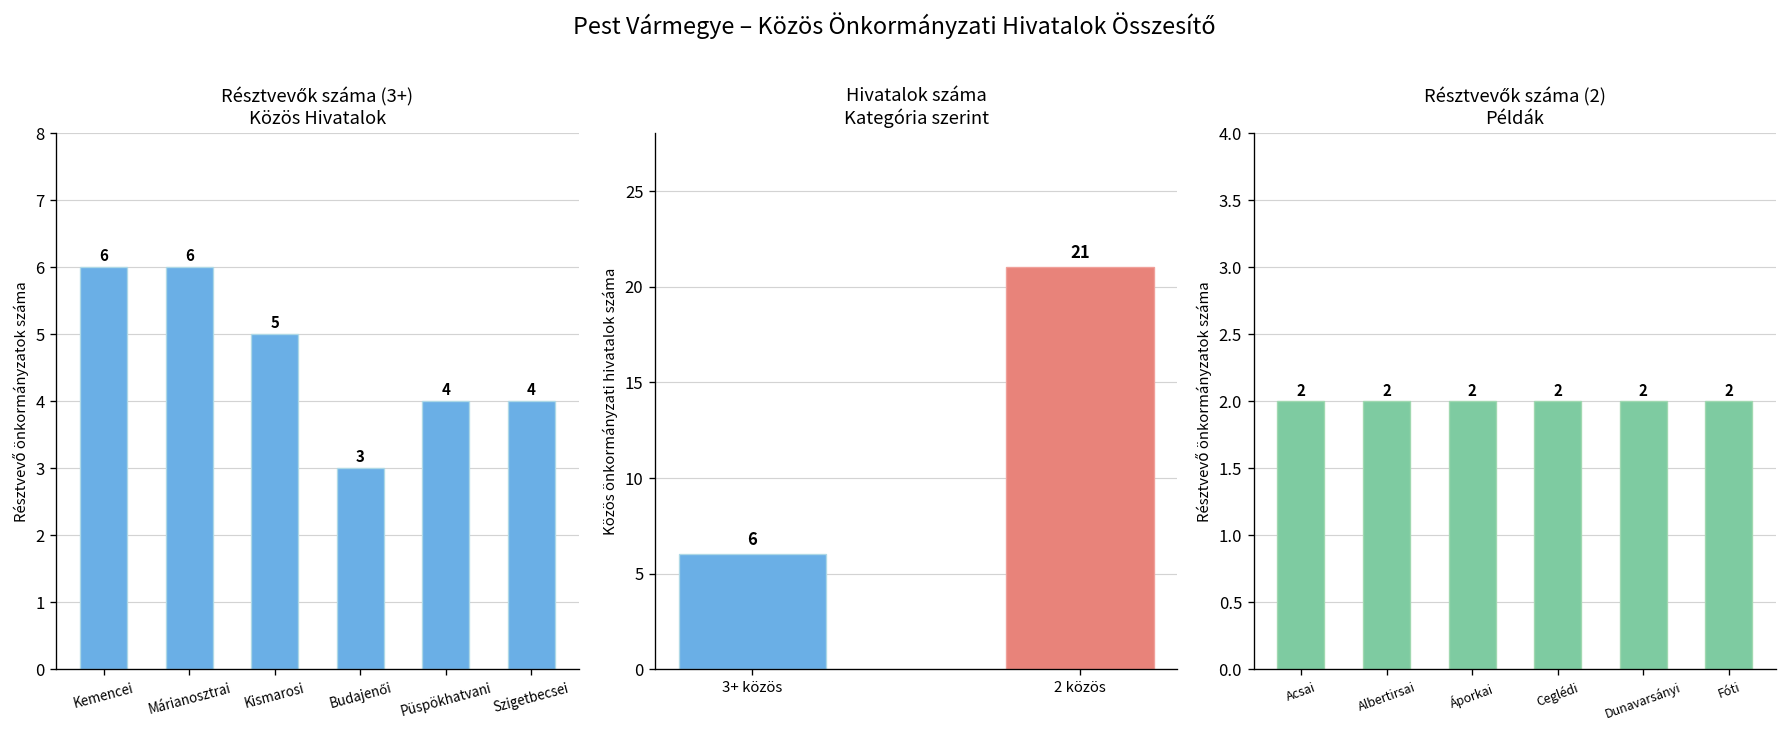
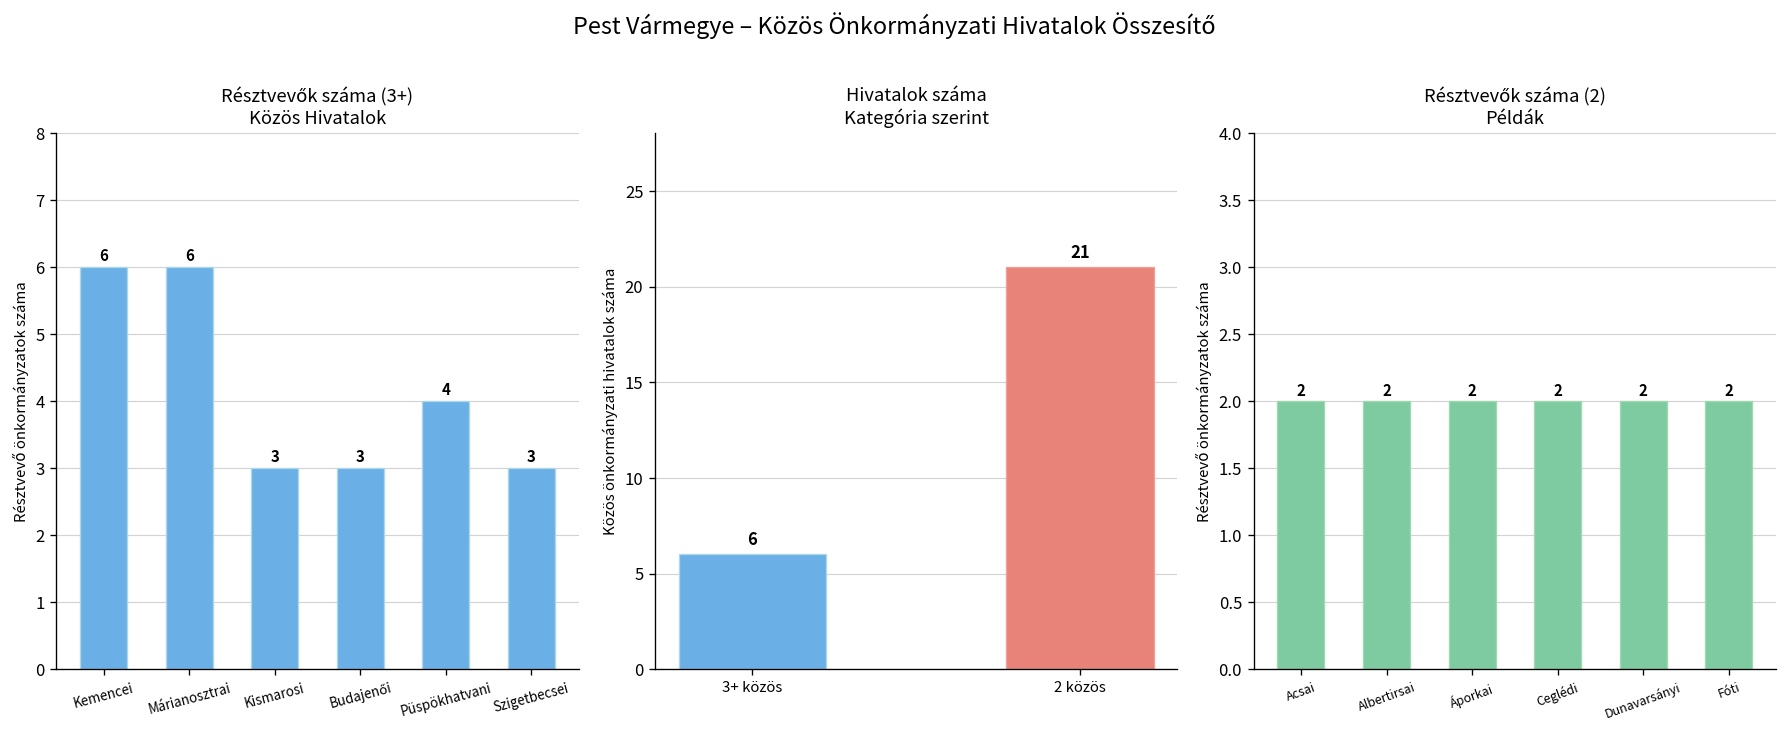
Résztvevők száma (3+) Közös Hivatalok, Kismarosi: 5 -> 3
Résztvevők száma (3+) Közös Hivatalok, Szigetbecsei: 4 -> 3
